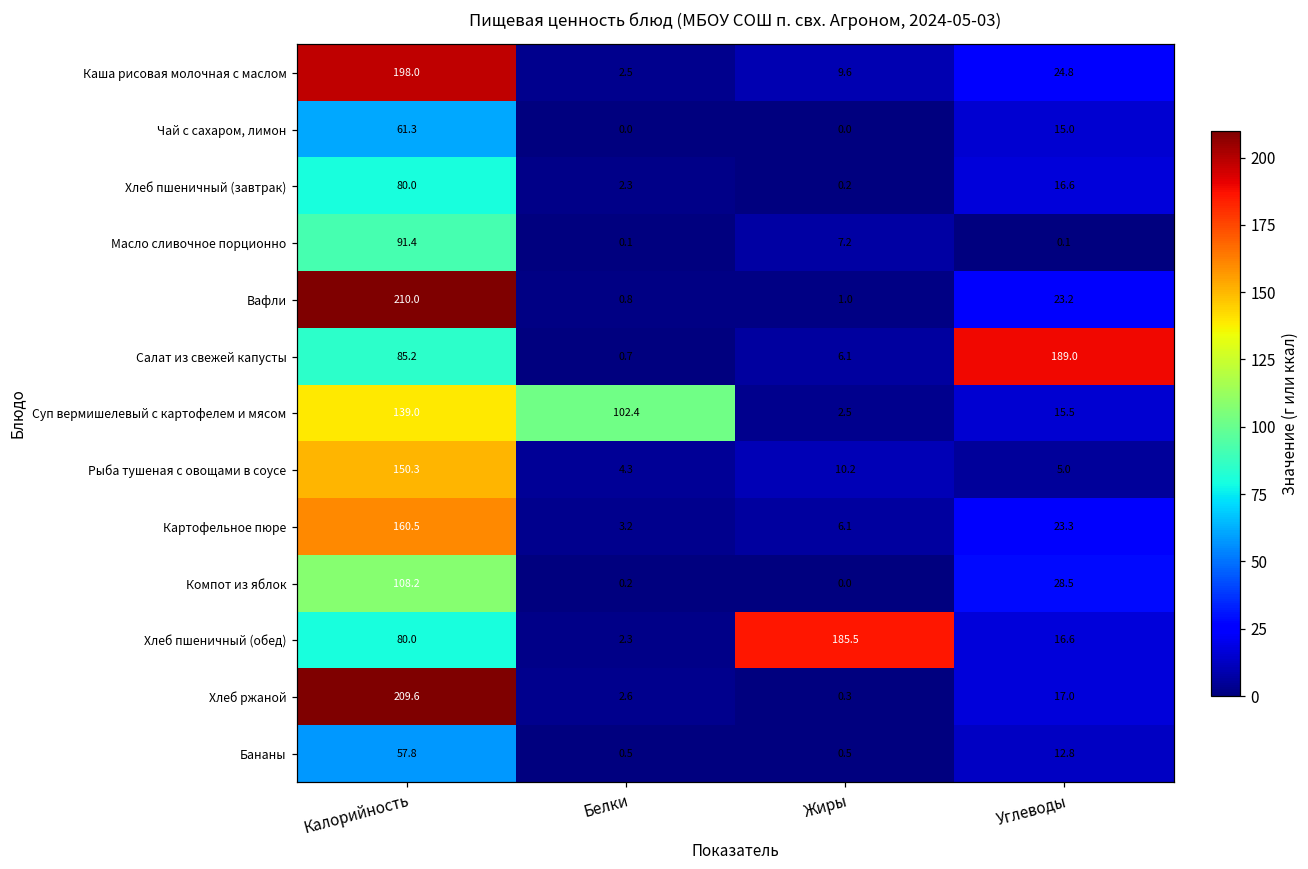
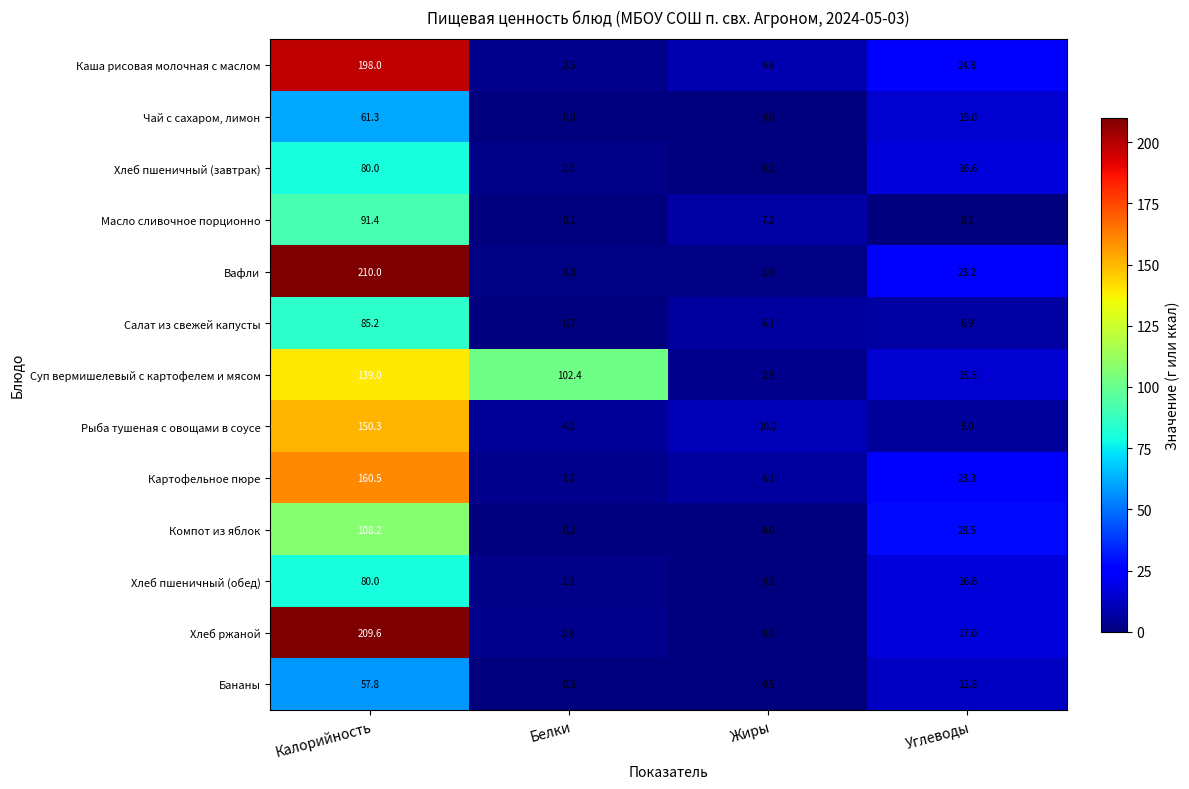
Салат из свежей капусты, Углеводы: 189.0 -> 6.9
Хлеб пшеничный (обед), Жиры: 185.5 -> 0.2
